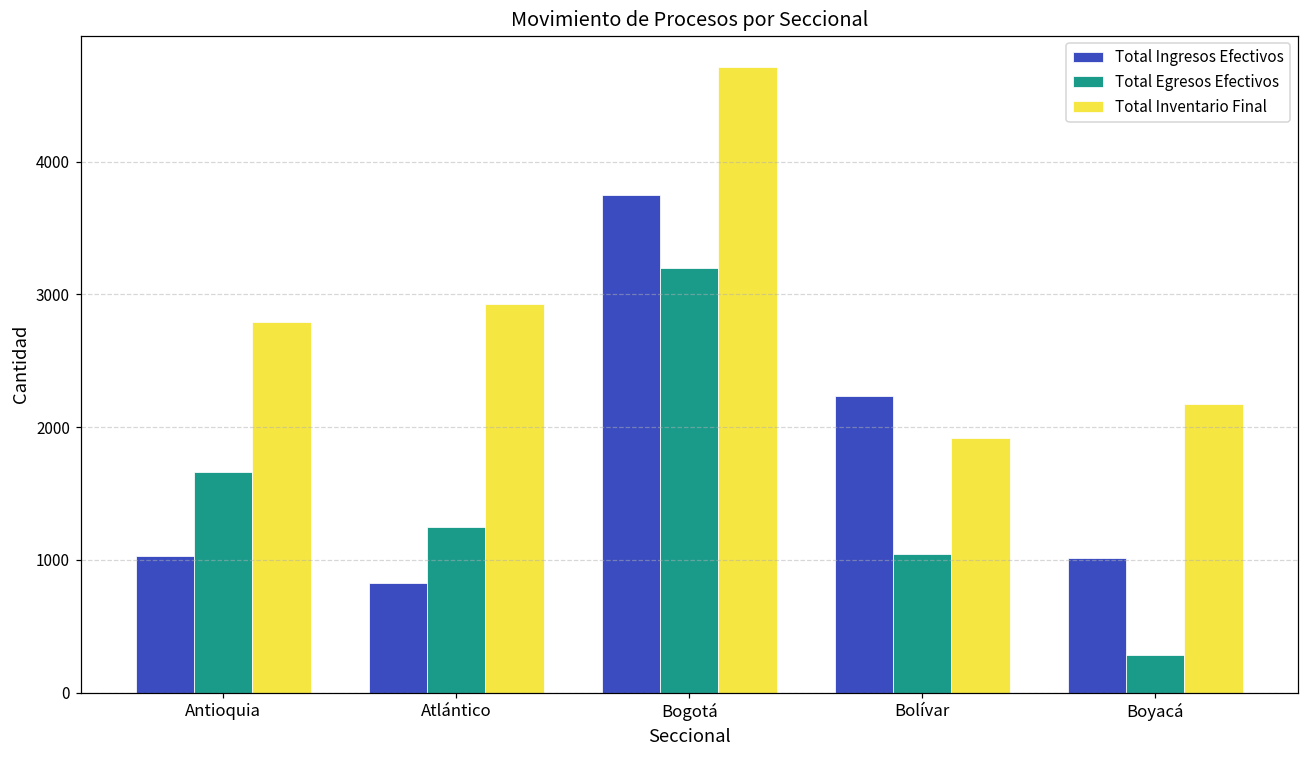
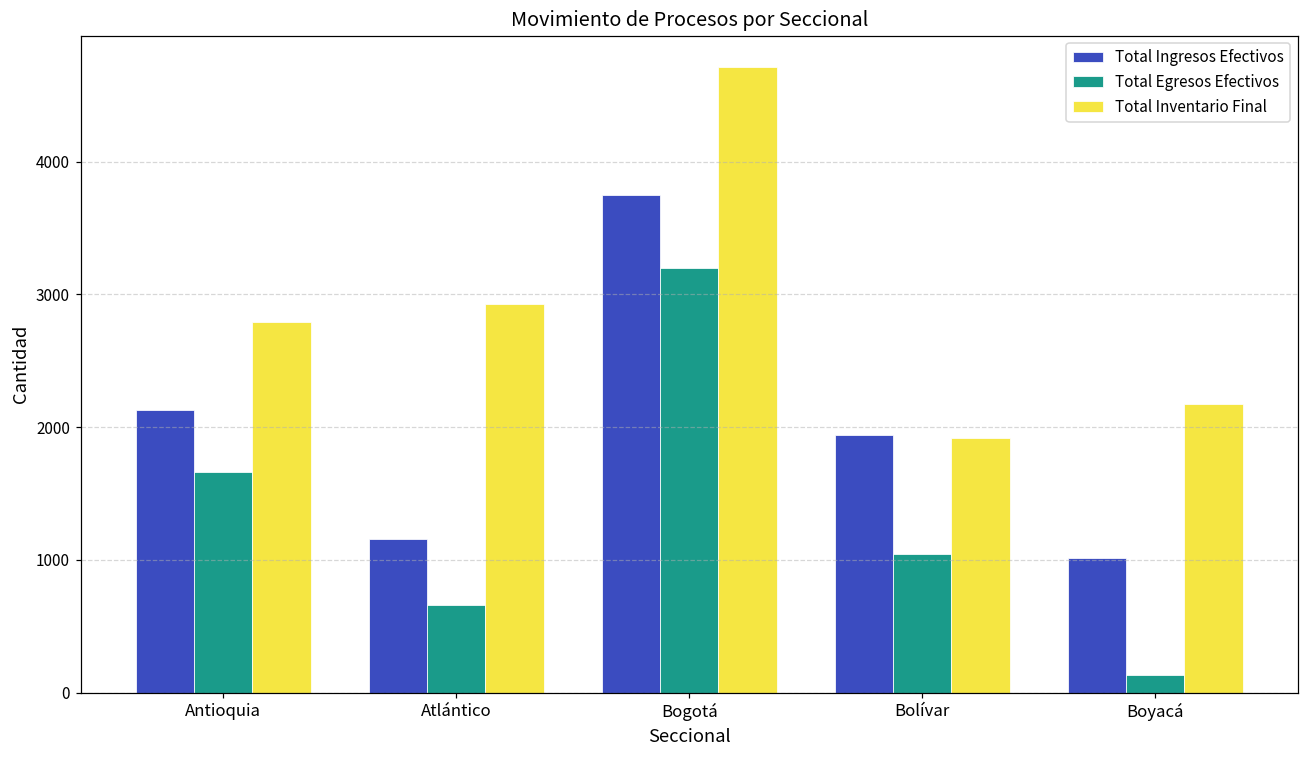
Total Ingresos Efectivos, Antioquia: 1030 -> 2130
Total Ingresos Efectivos, Atlántico: 820 -> 1160
Total Egresos Efectivos, Atlántico: 1250 -> 660
Total Ingresos Efectivos, Bolívar: 2230 -> 1940
Total Egresos Efectivos, Boyacá: 280 -> 130
